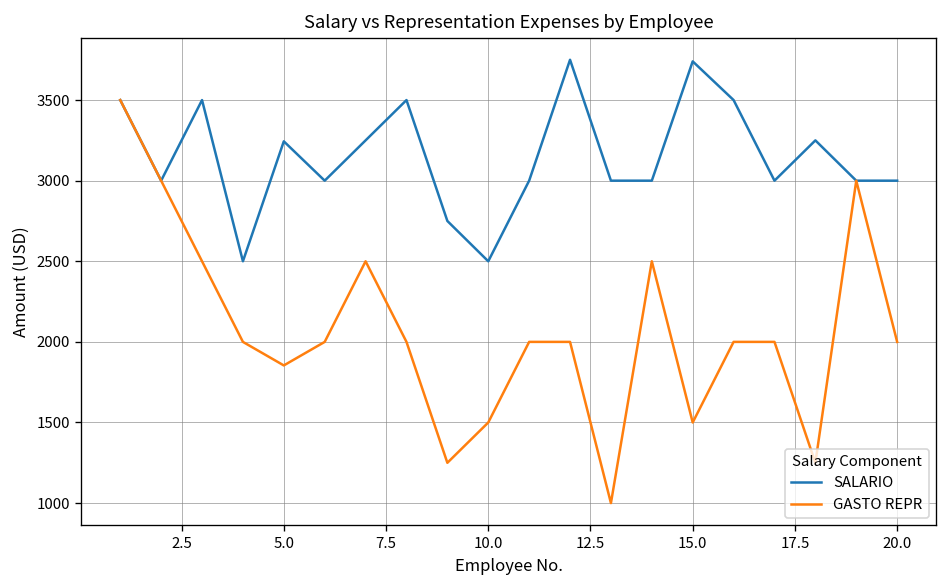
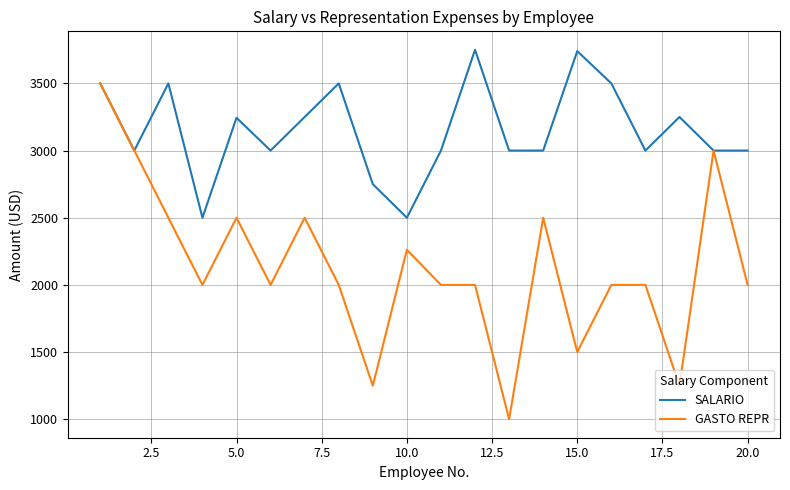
GASTO REPR, 5.0: 1850 -> 2500
GASTO REPR, 10.0: 1500 -> 2260
